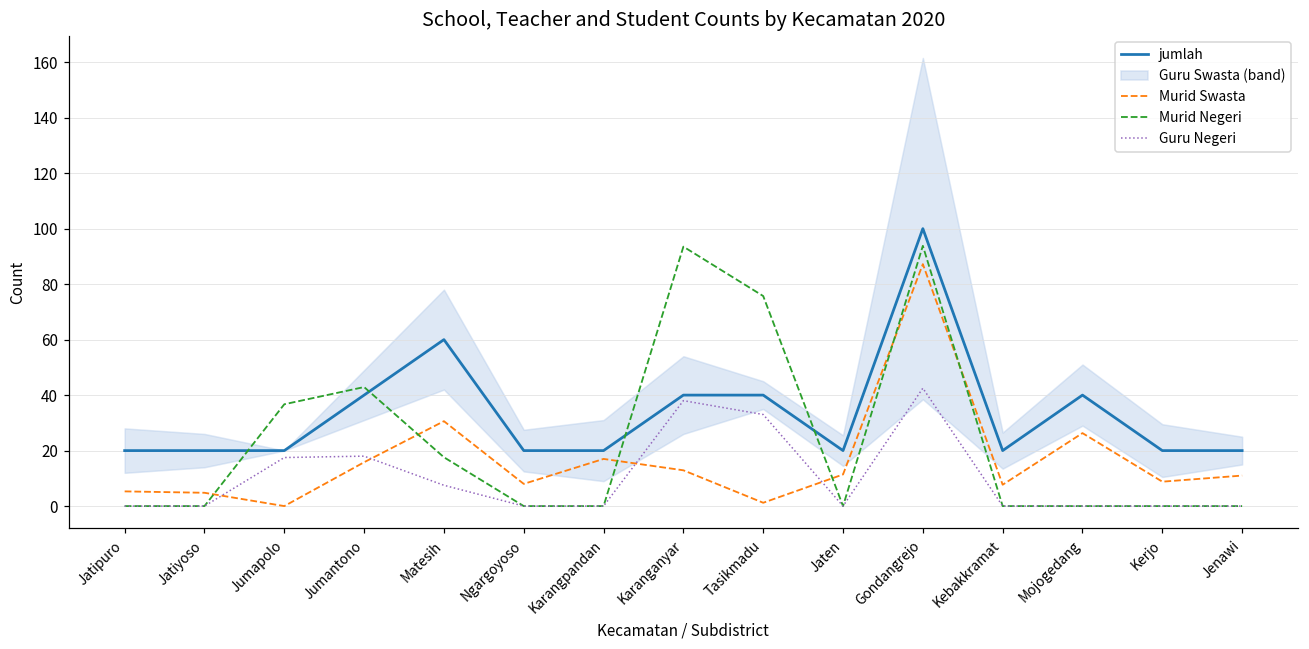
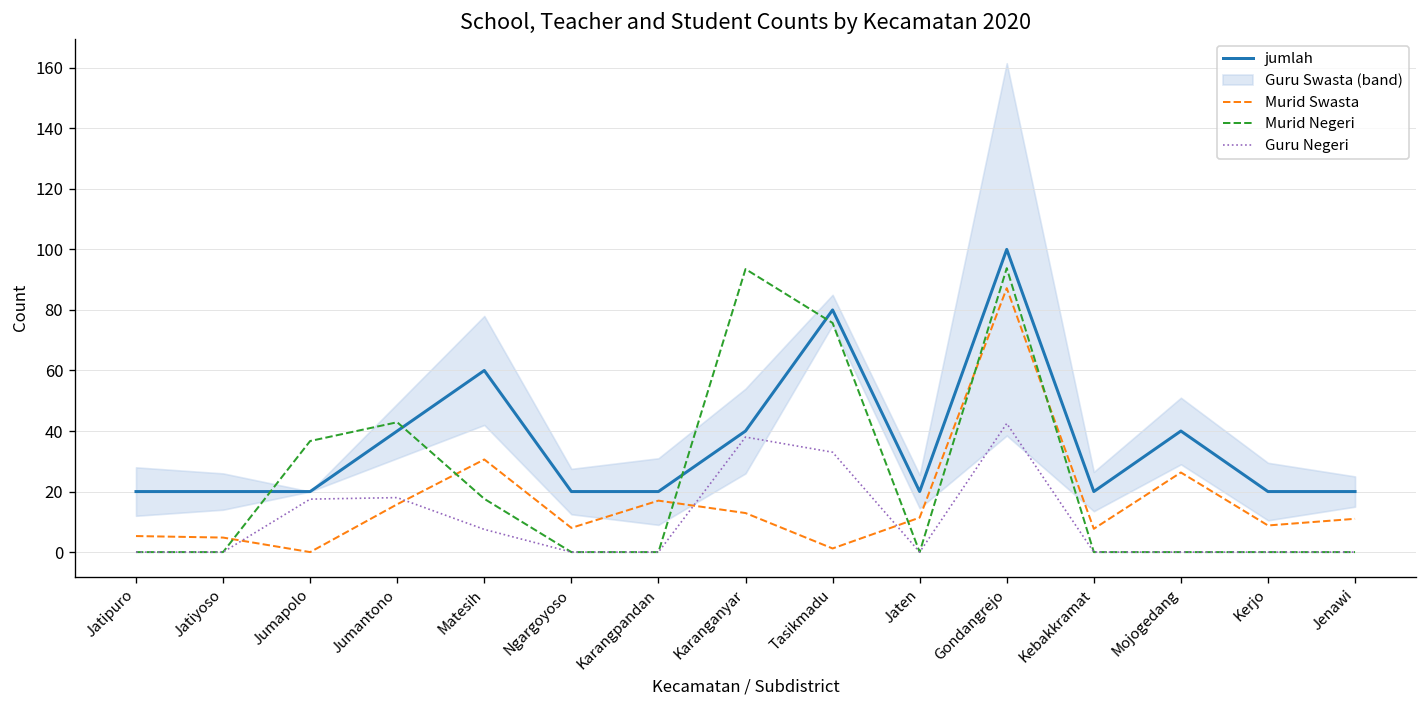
jumlah, Tasikmadu: 40 -> 80
